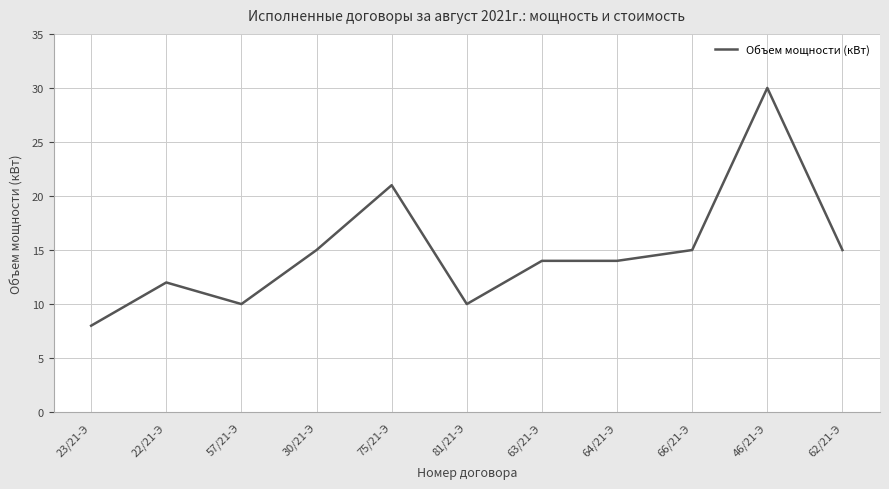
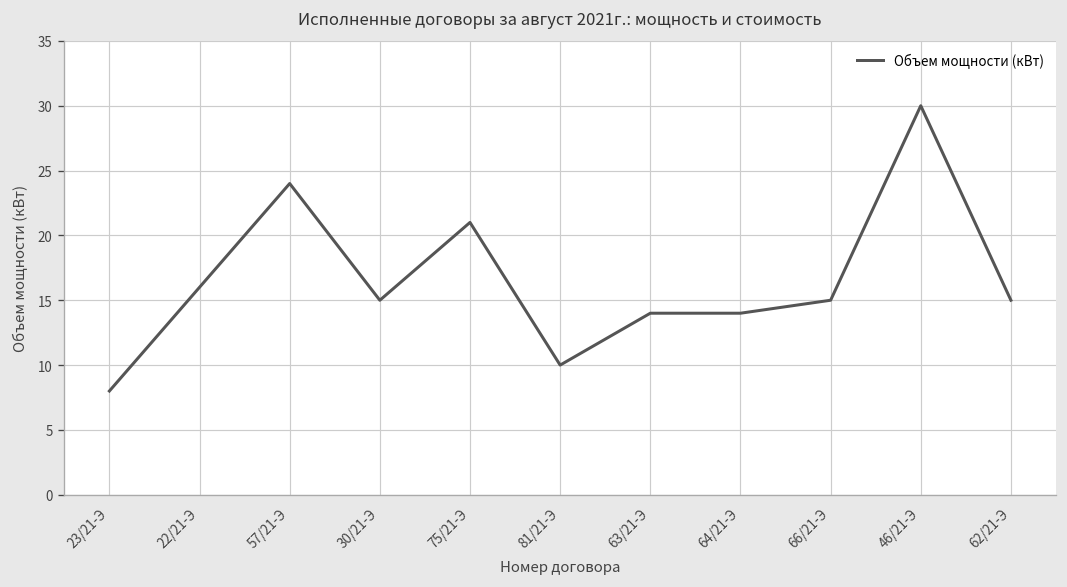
22/21-Э: 12 -> 16
57/21-Э: 10 -> 24
